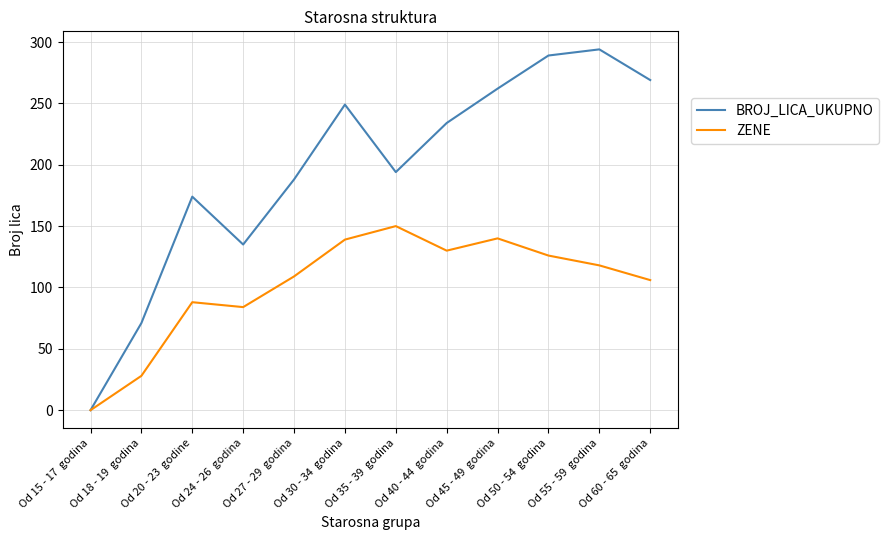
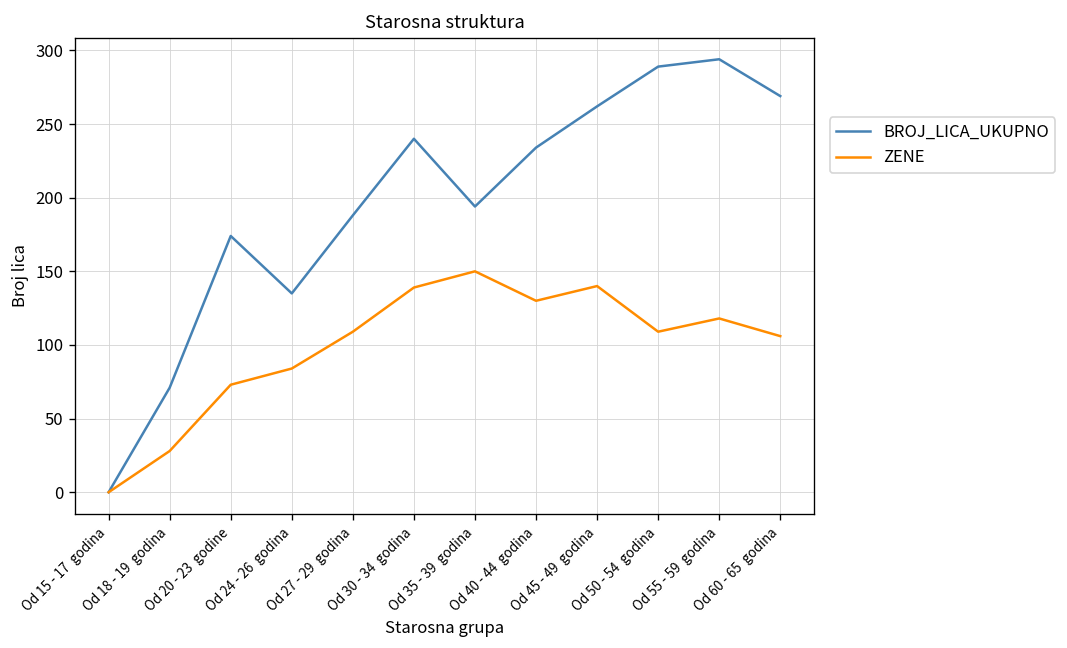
ZENE, Od 20 - 23 godine: 88 -> 73
BROJ_LICA_UKUPNO, Od 30 - 34 godina: 249 -> 240
ZENE, Od 50 - 54 godina: 126 -> 109
